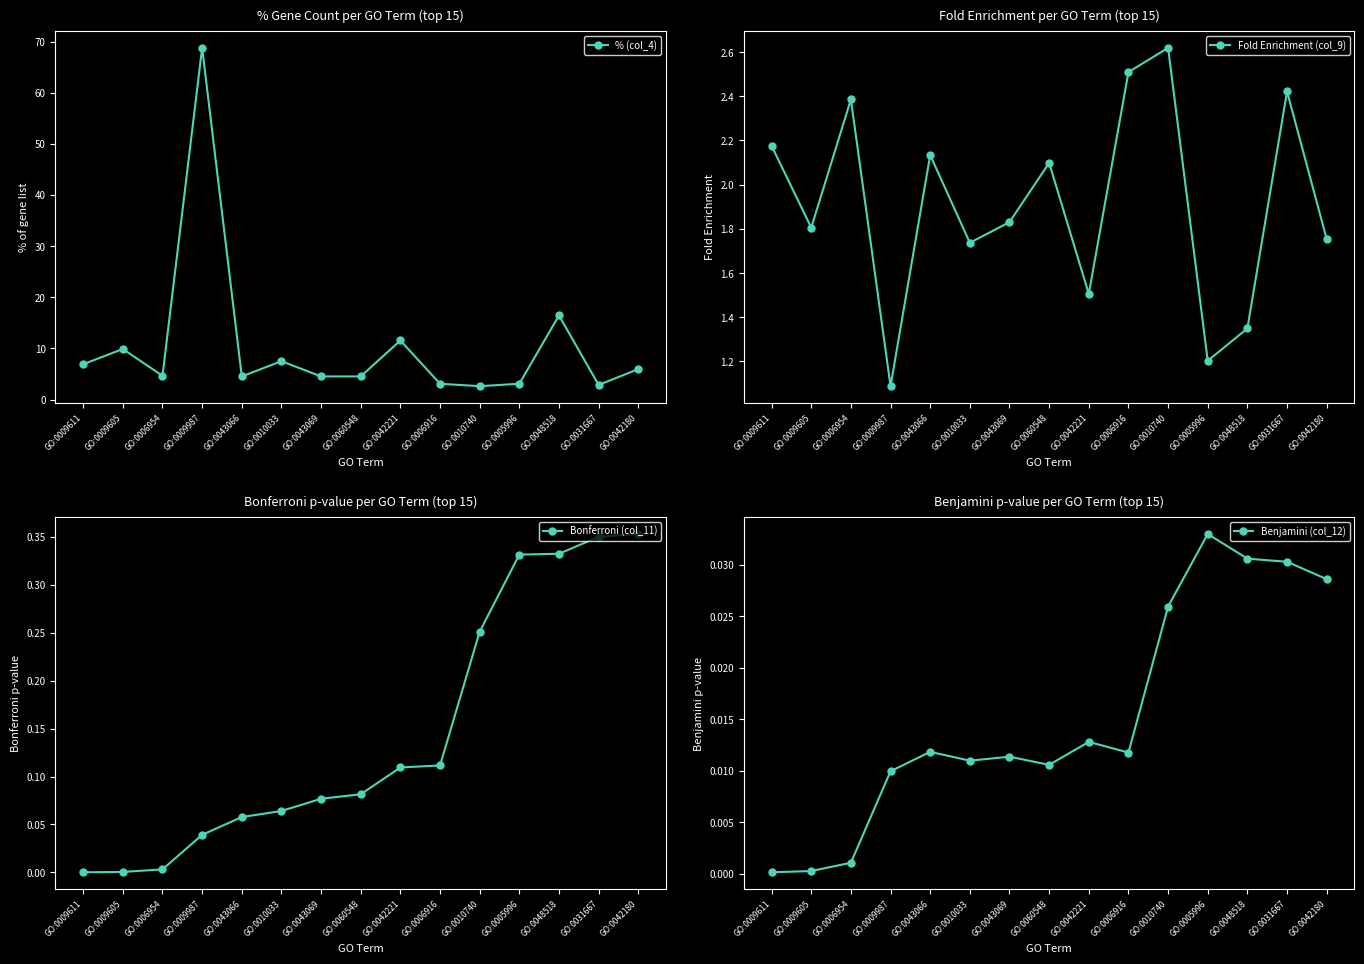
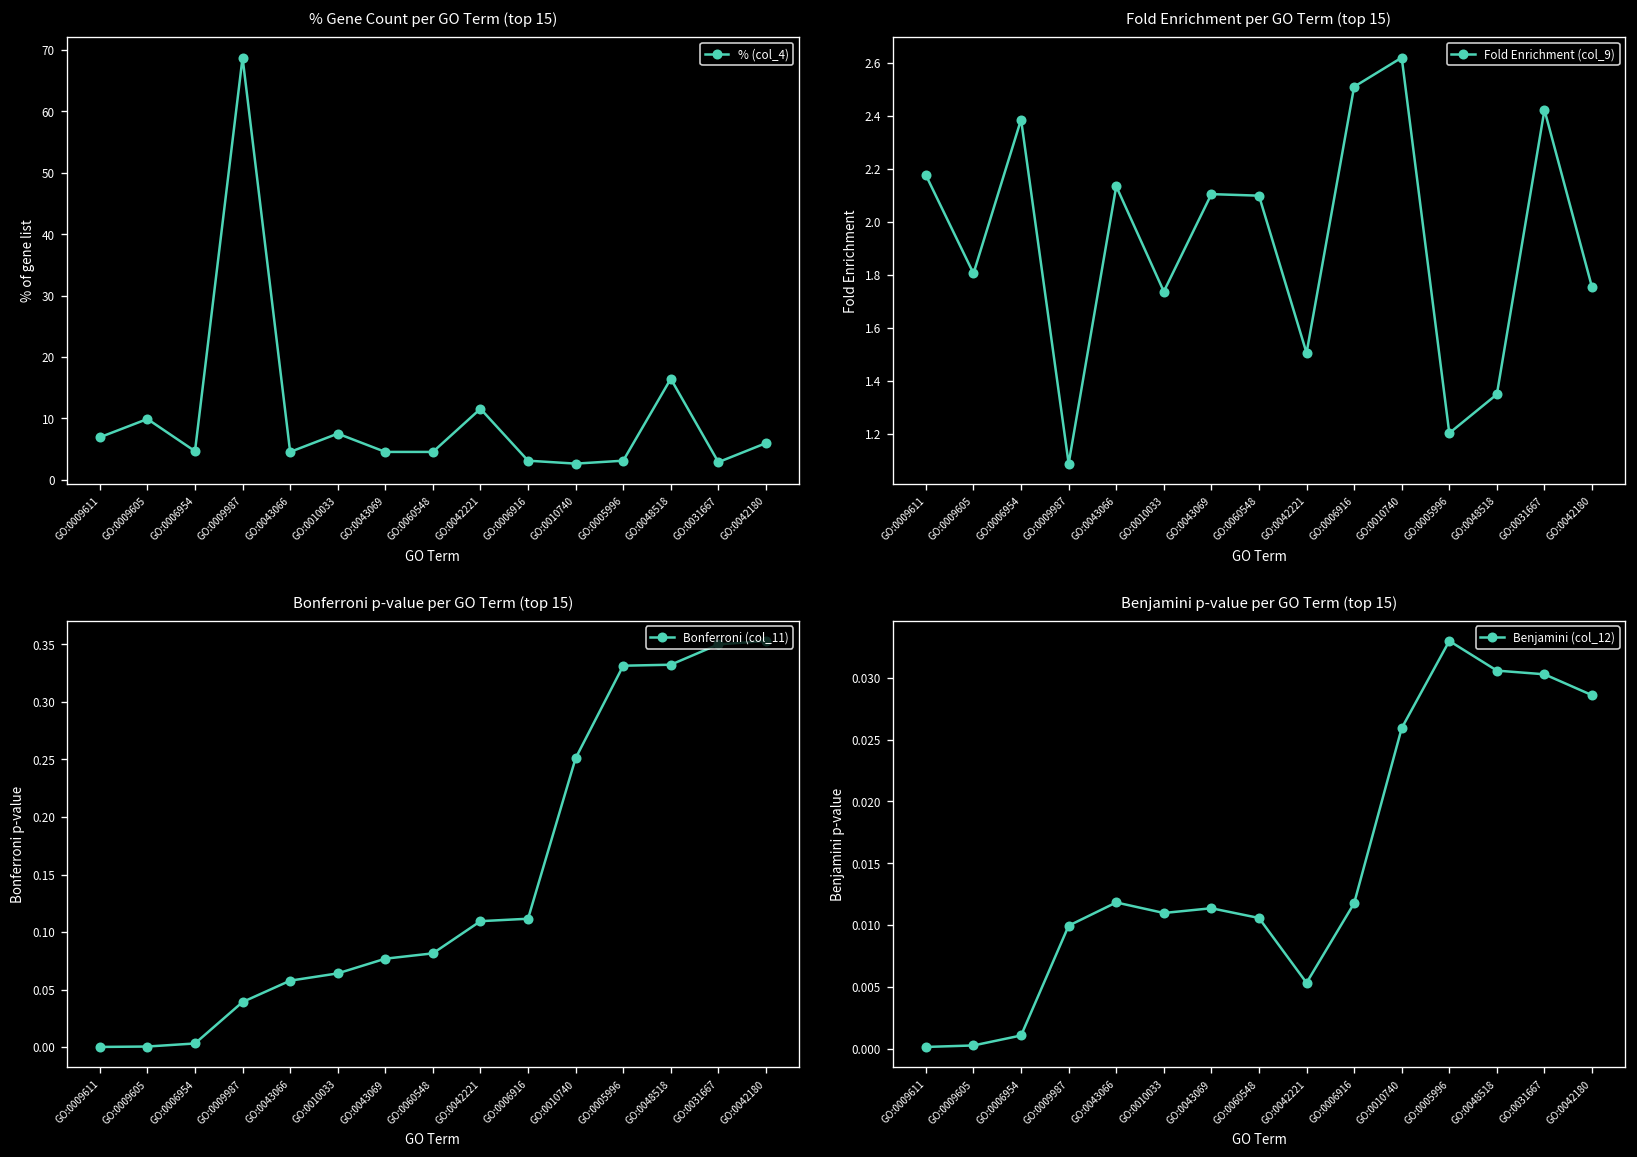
Fold Enrichment per GO Term (top 15), GO:0043069: 1.83 -> 2.10
Benjamini p-value per GO Term (top 15), GO:0042221: 0.0128 -> 0.0053
